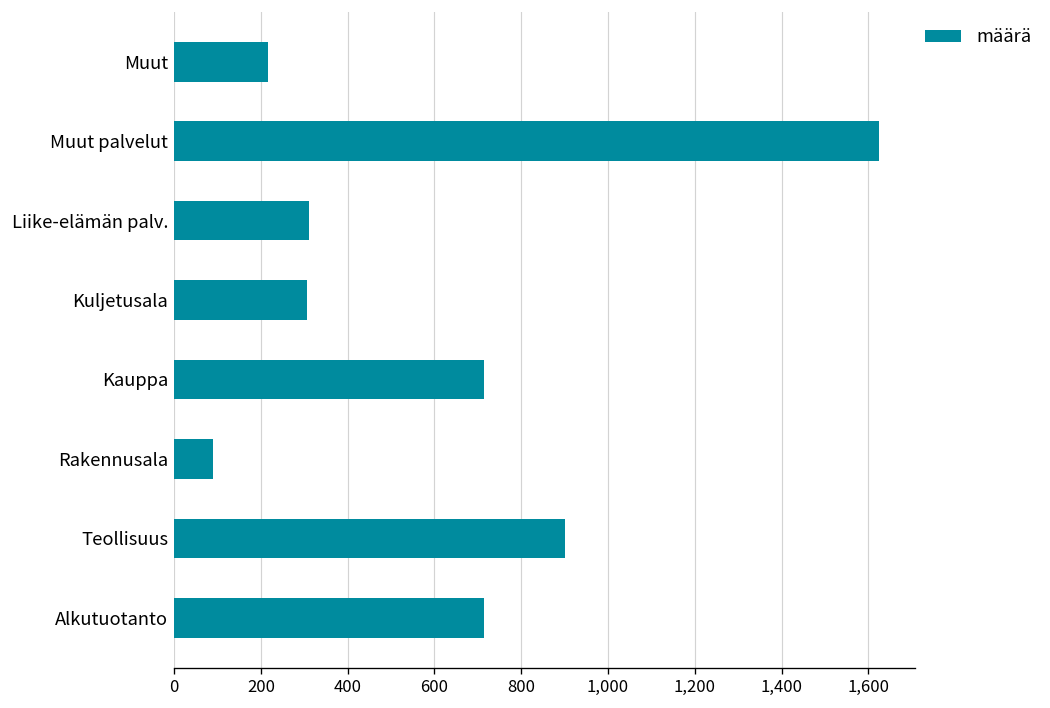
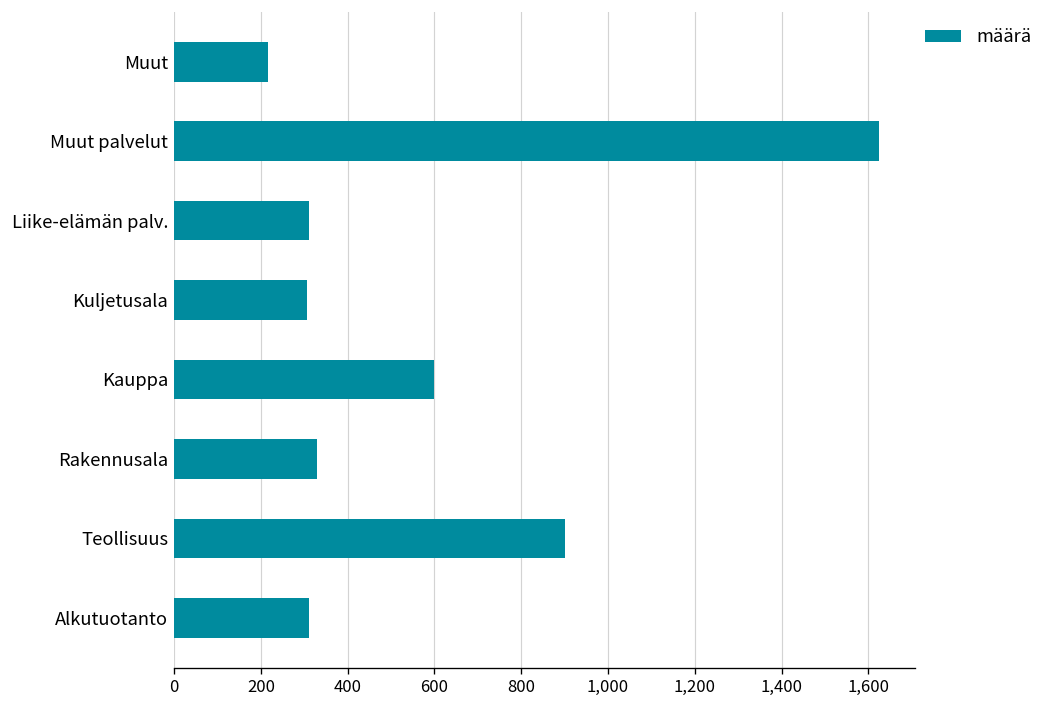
Kauppa: 710 -> 600
Rakennusala: 90 -> 330
Alkutuotanto: 720 -> 310
